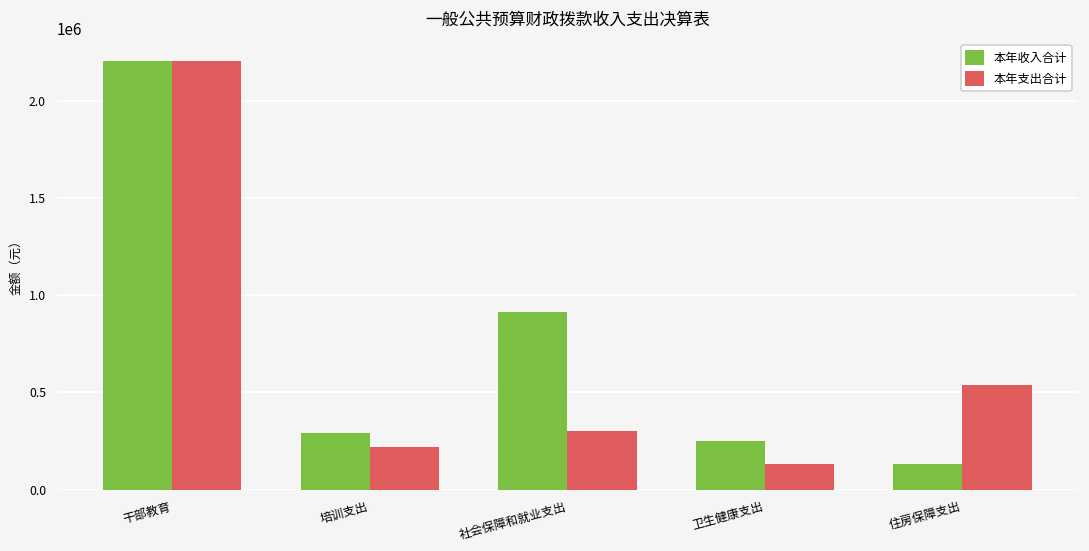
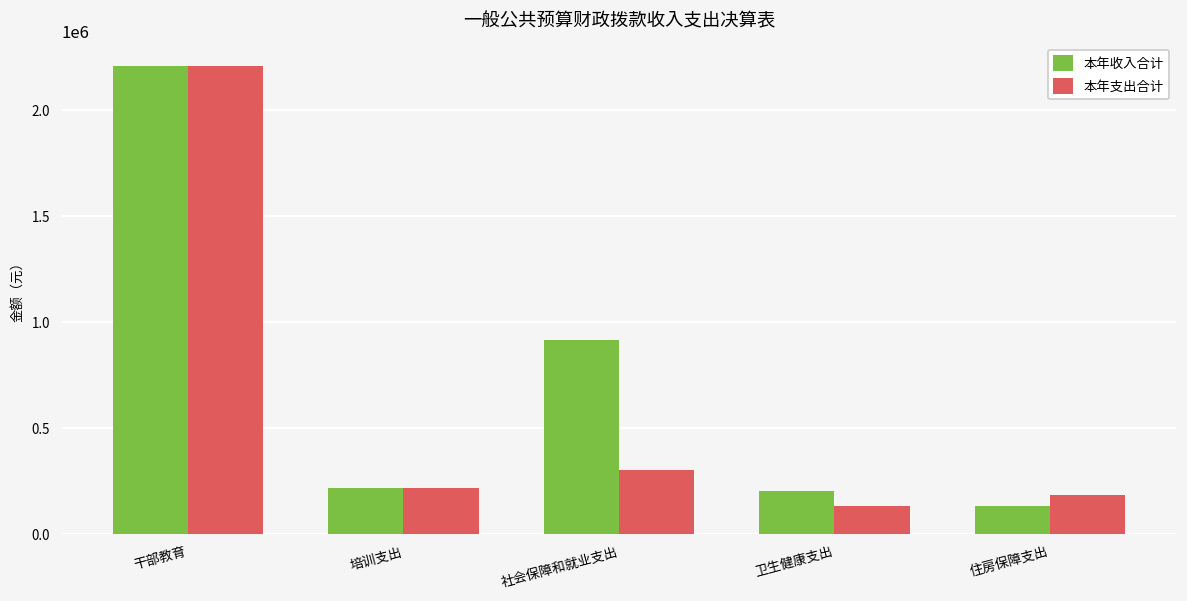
本年收入合计, 培训支出: 290000 -> 220000
本年收入合计, 卫生健康支出: 250000 -> 200000
本年支出合计, 住房保障支出: 540000 -> 190000
